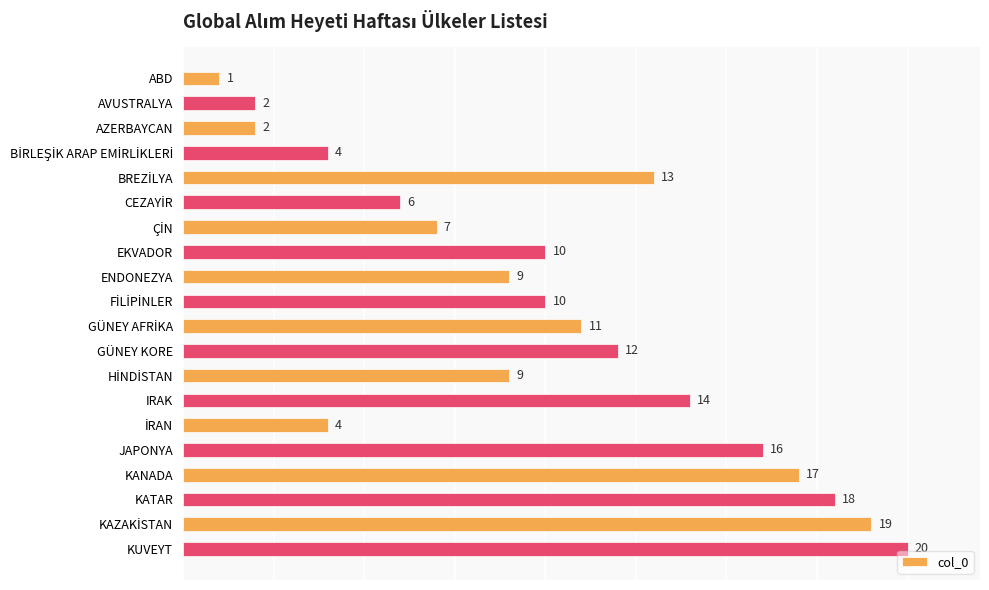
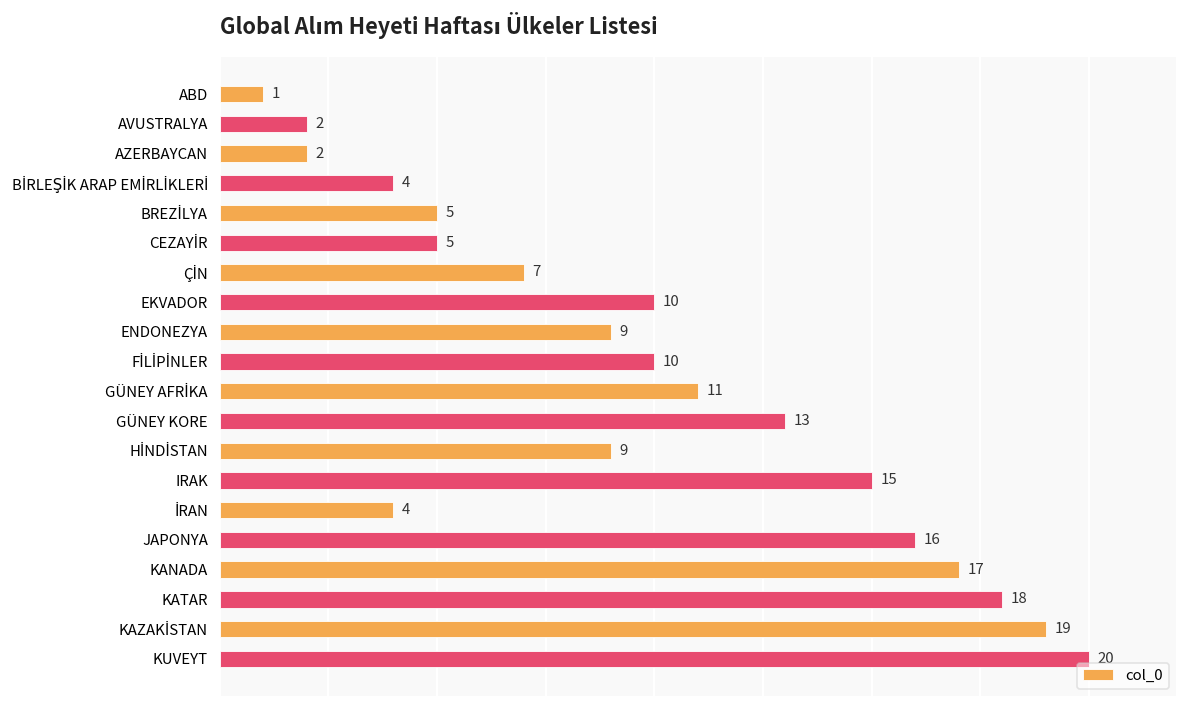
BREZİLYA: 13 -> 5
CEZAYİR: 6 -> 5
GÜNEY KORE: 12 -> 13
IRAK: 14 -> 15
